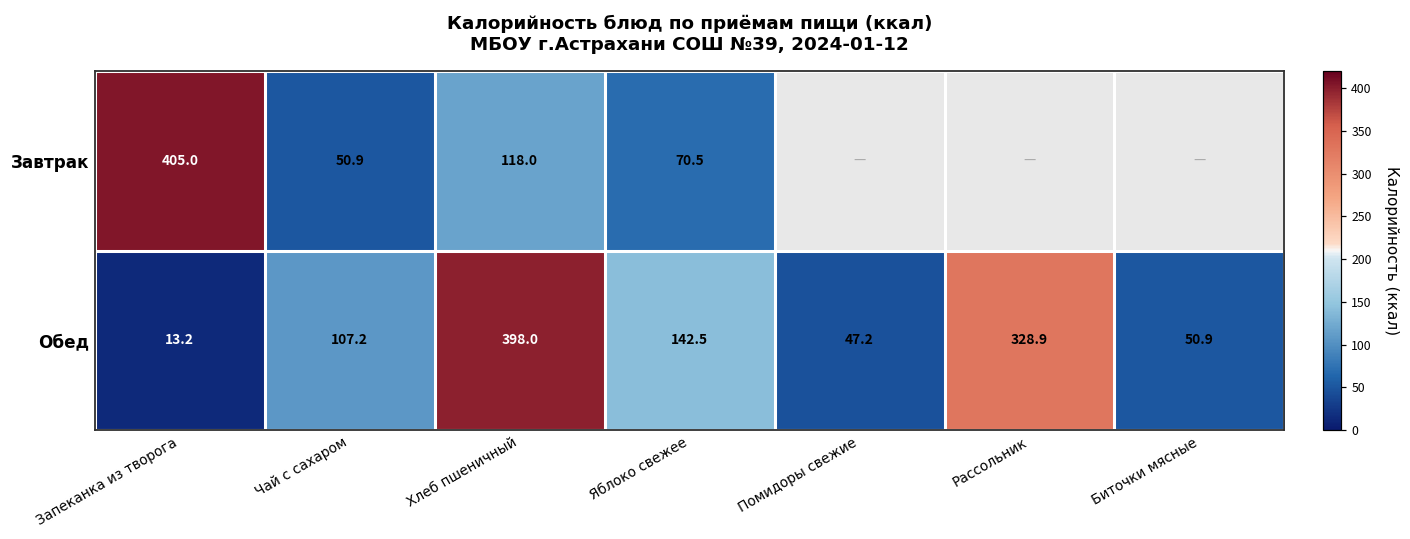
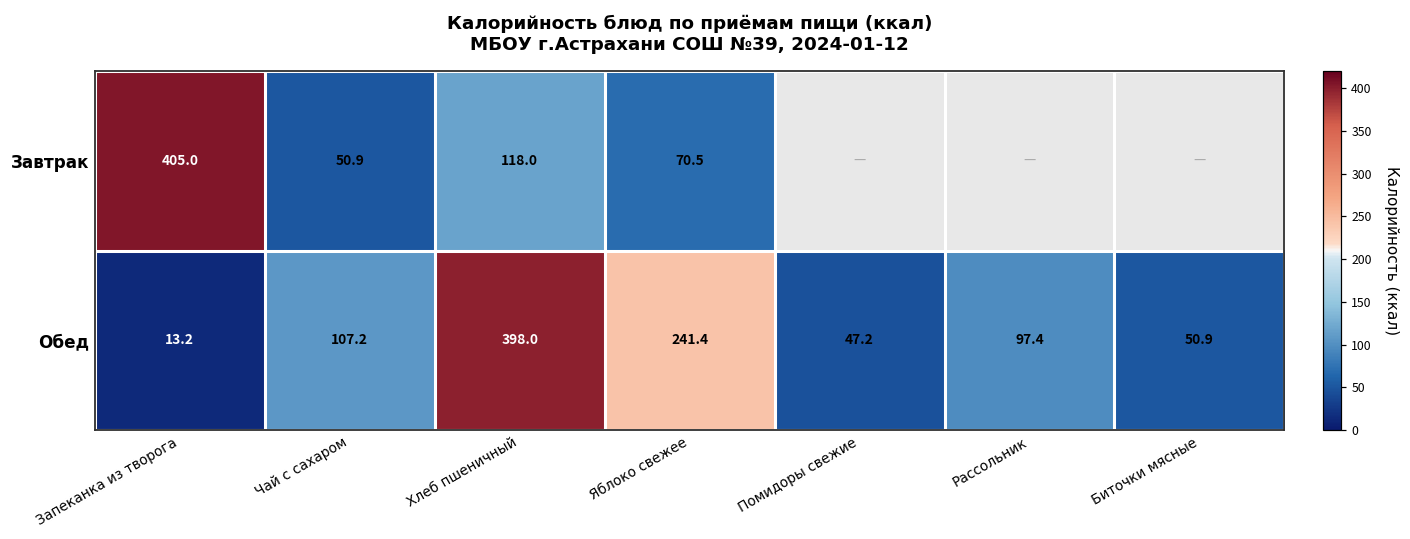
Обед, Яблоко свежее: 142.5 -> 241.4
Обед, Рассольник: 328.9 -> 97.4
